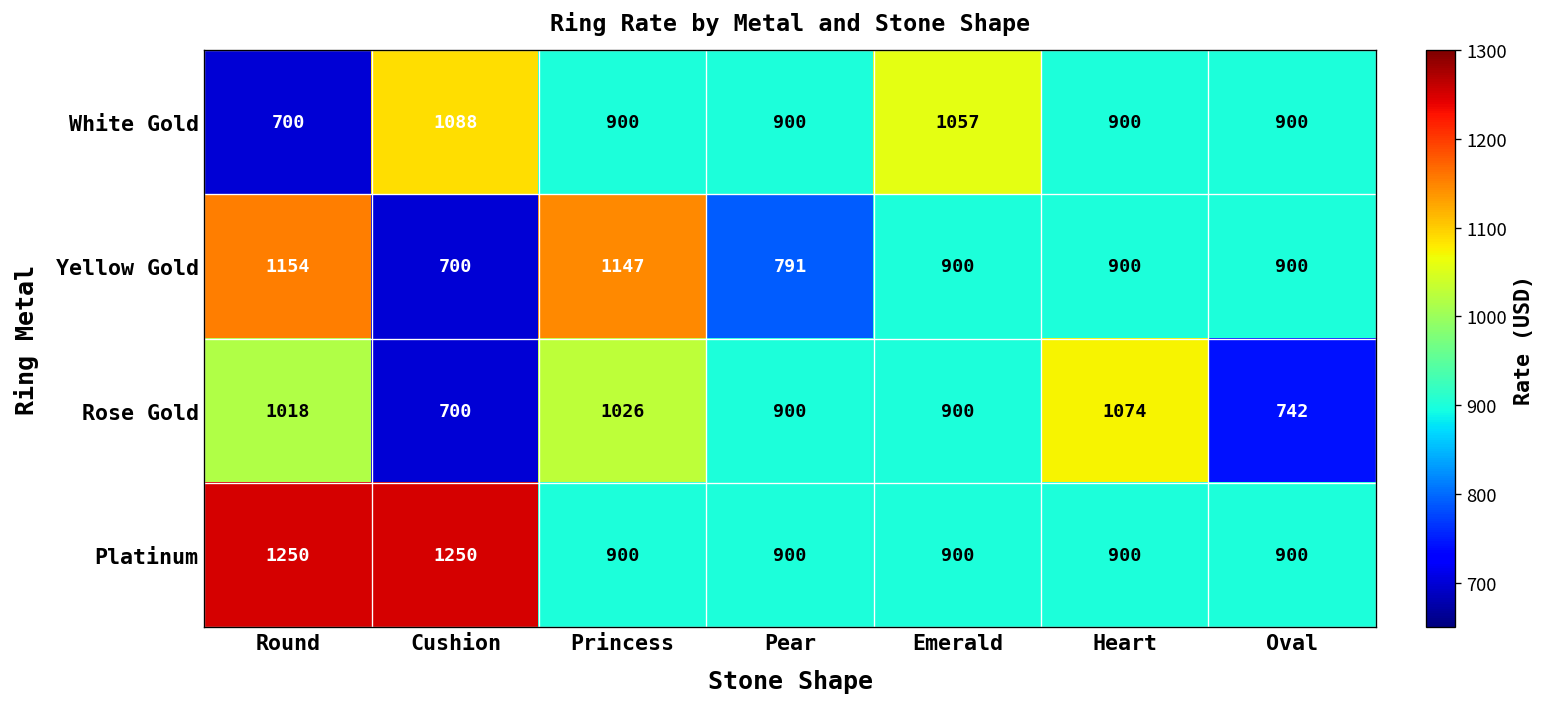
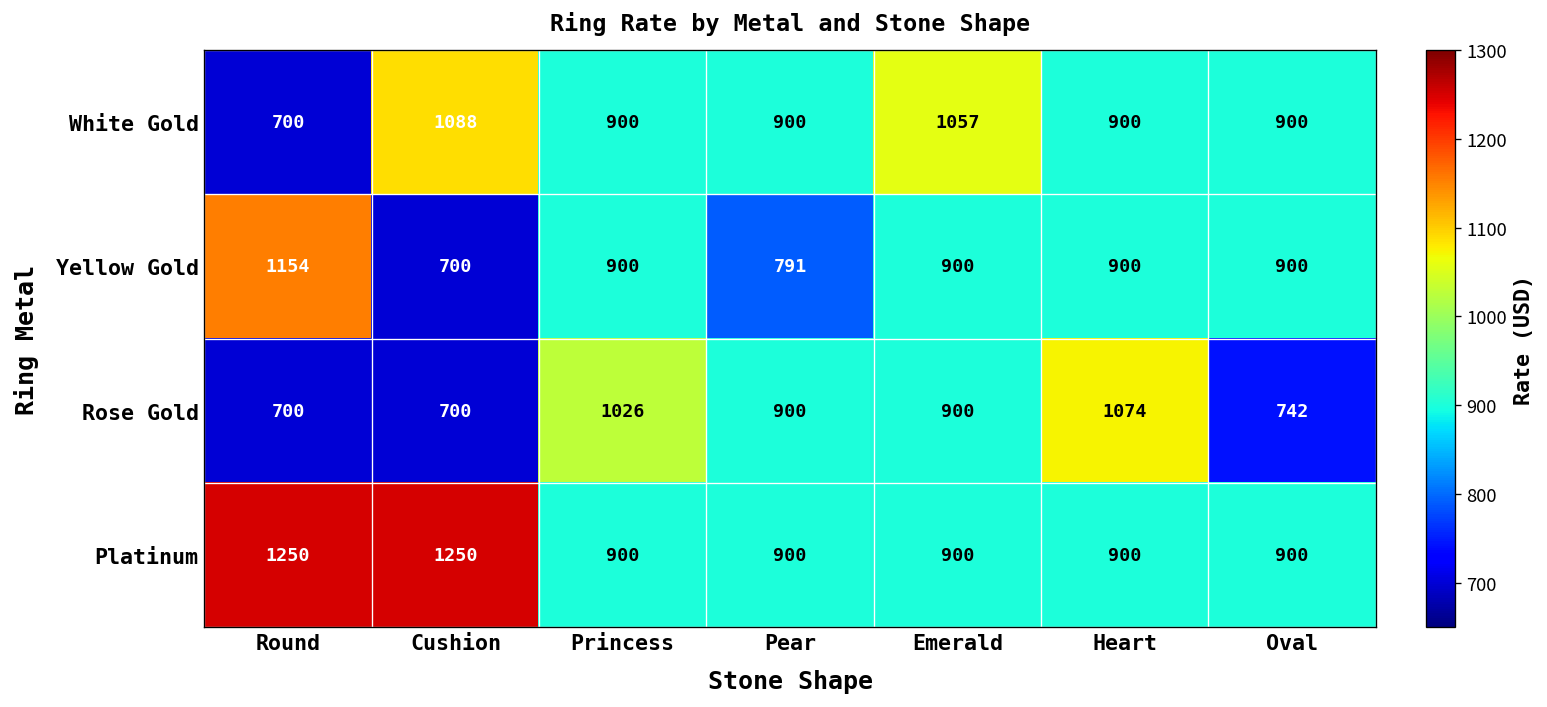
Yellow Gold, Princess: 1147 -> 900
Rose Gold, Round: 1018 -> 700
